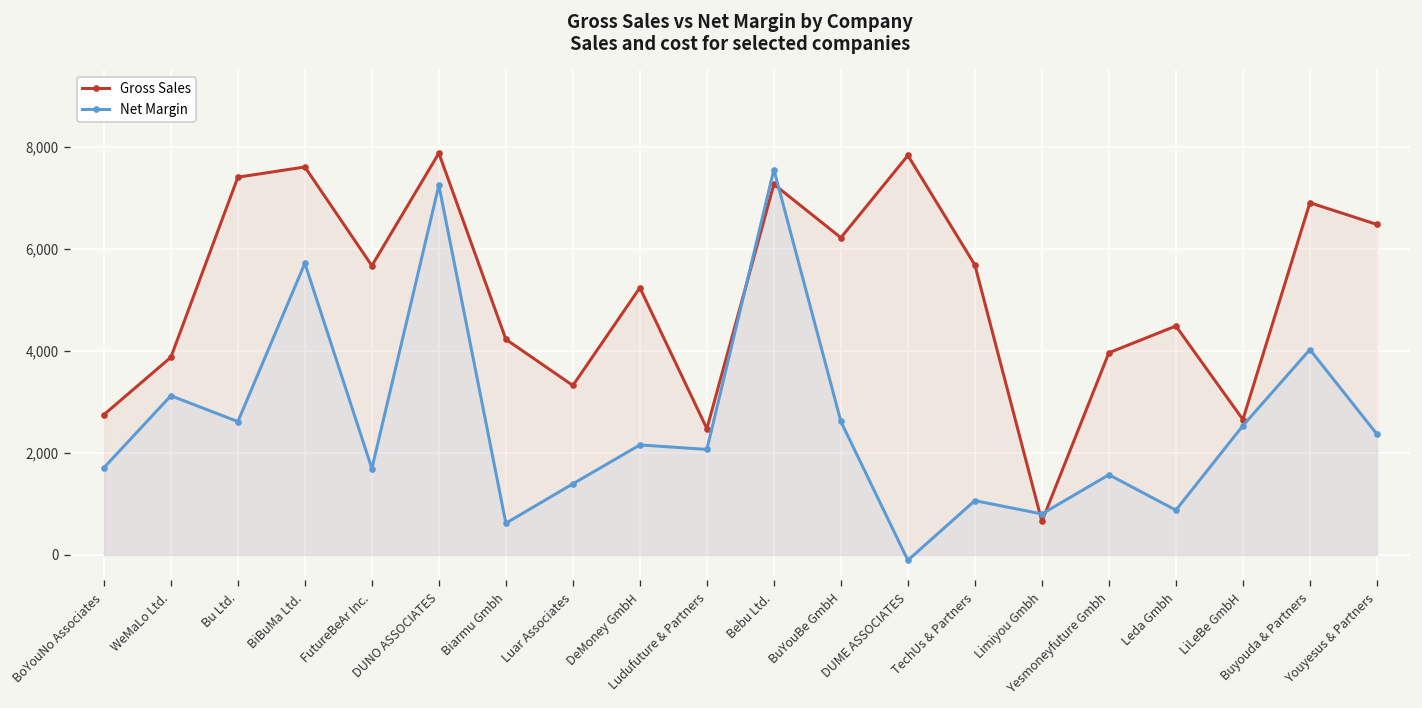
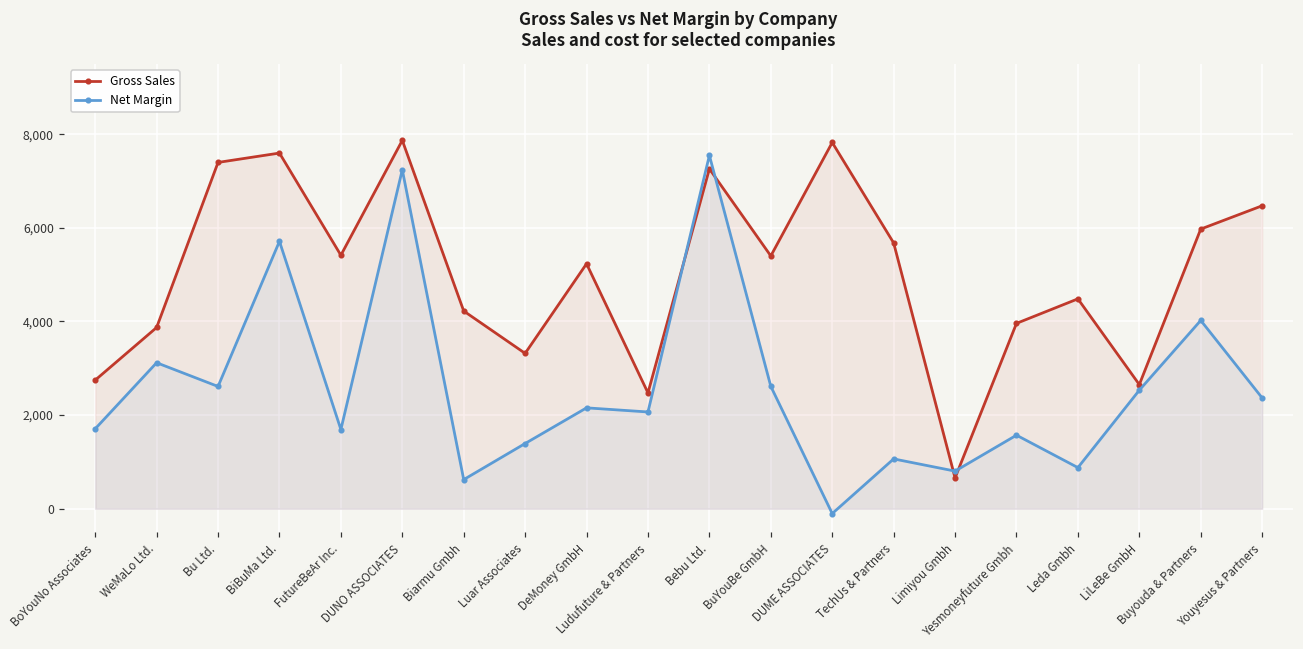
Gross Sales, FutureBeAr Inc.: 5,700 -> 5,400
Gross Sales, BuYouBe GmbH: 6,200 -> 5,400
Gross Sales, Buyouda & Partners: 6,900 -> 6,000
